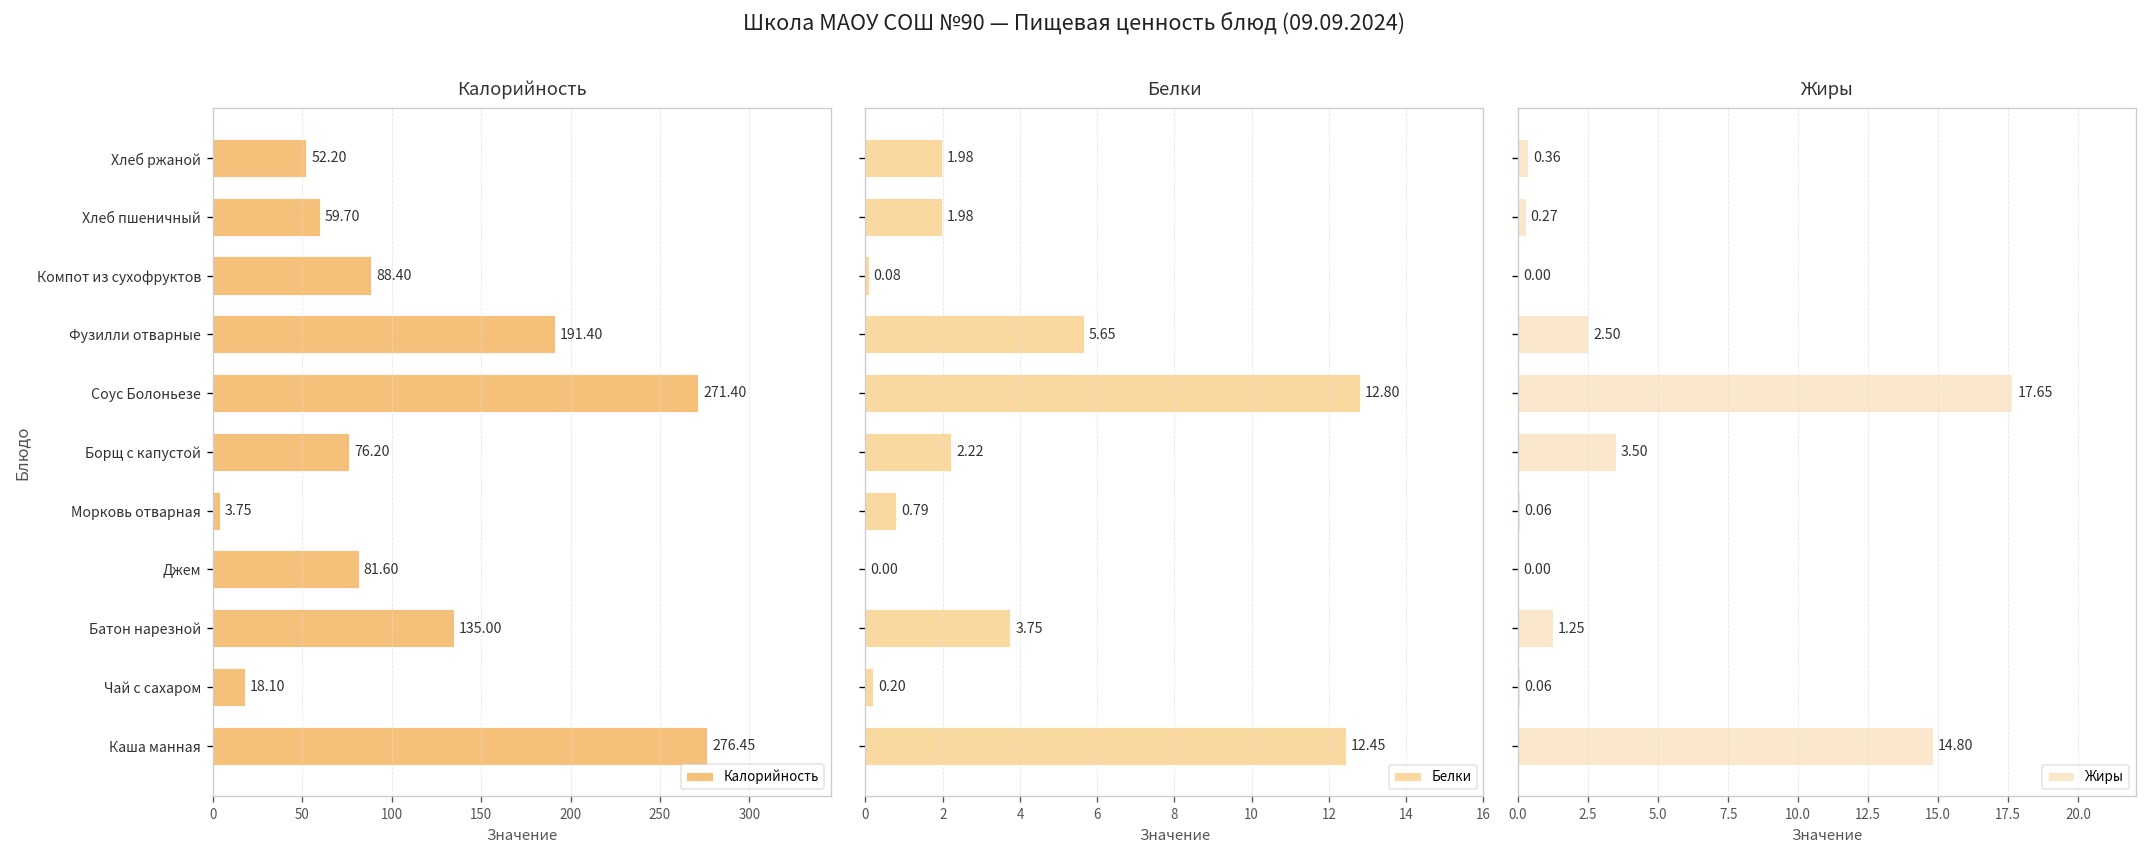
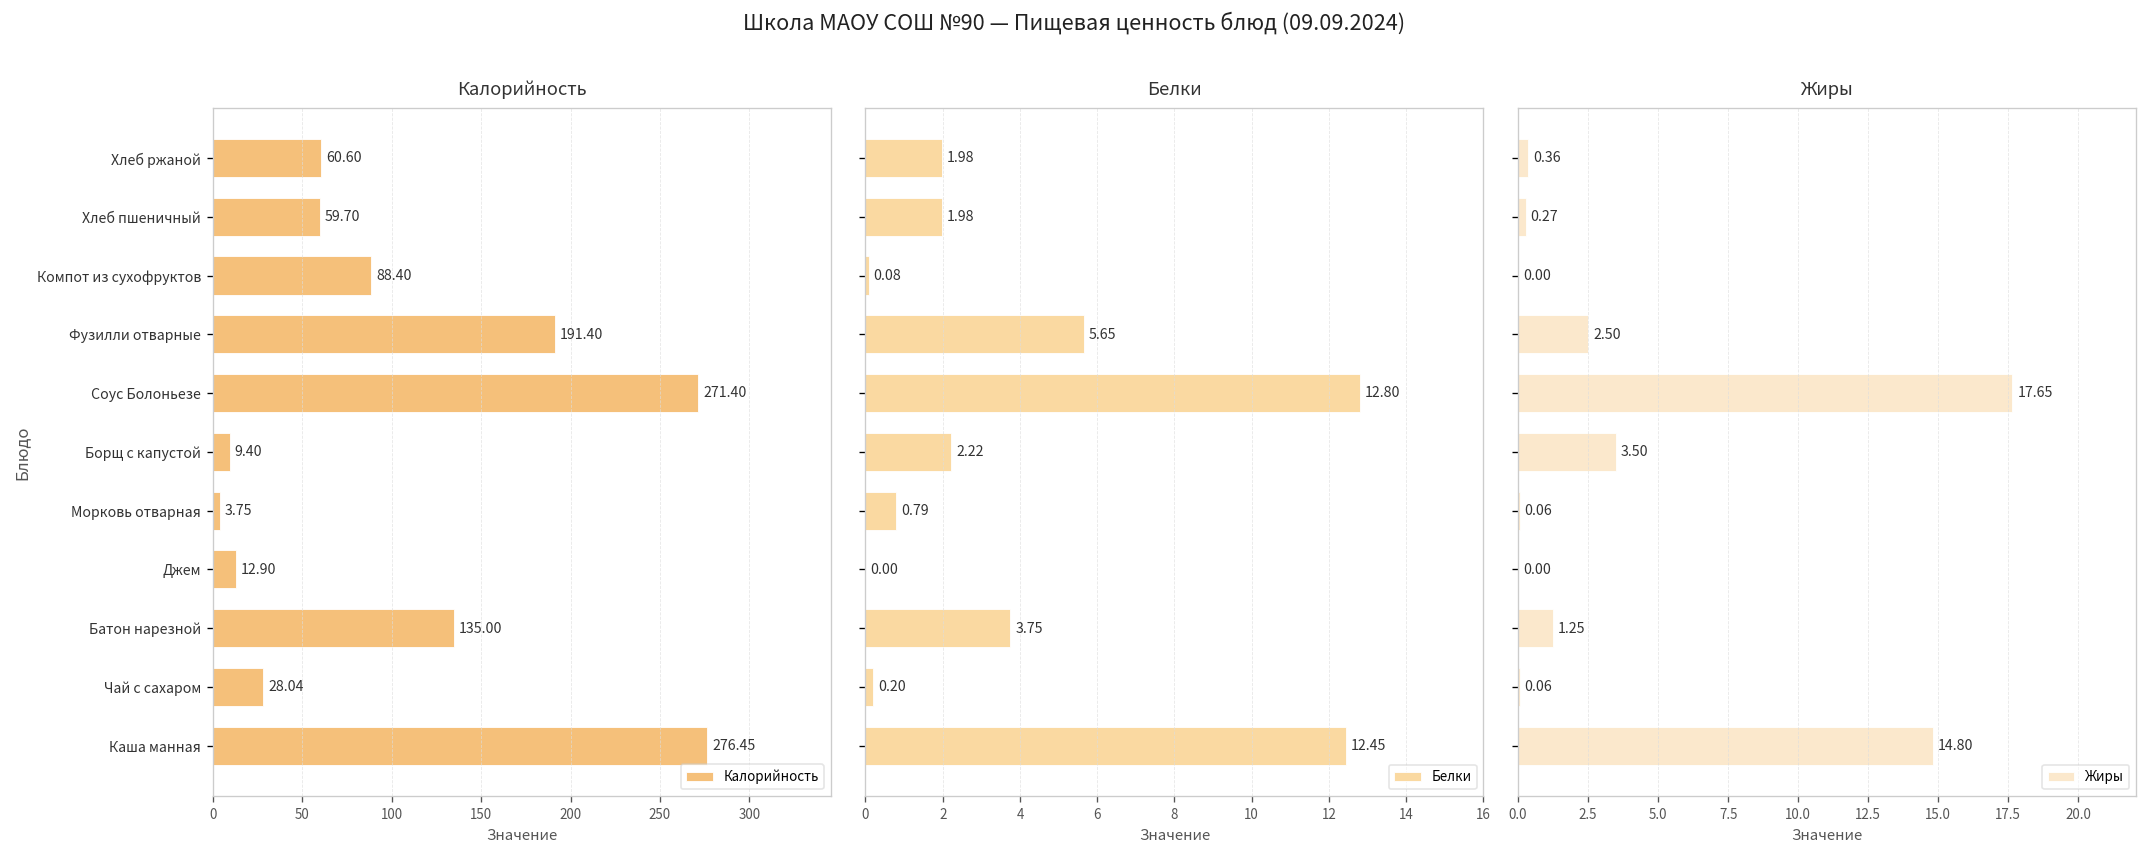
Калорийность, Хлеб ржаной: 52.20 -> 60.60
Калорийность, Борщ с капустой: 76.20 -> 9.40
Калорийность, Джем: 81.60 -> 12.90
Калорийность, Чай с сахаром: 18.10 -> 28.04
